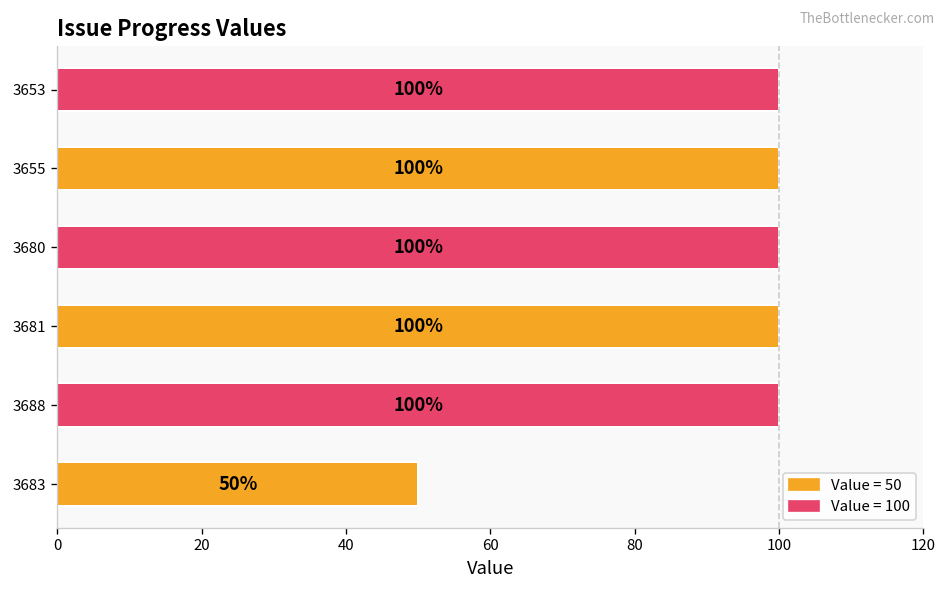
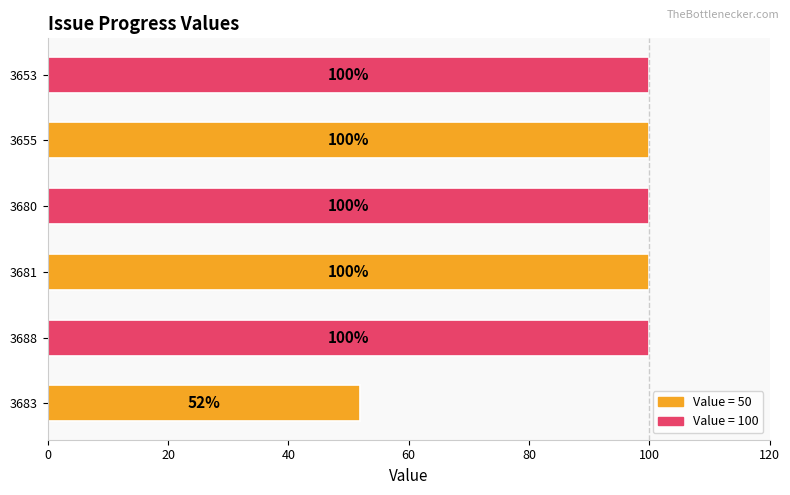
3683: 50% -> 52%
